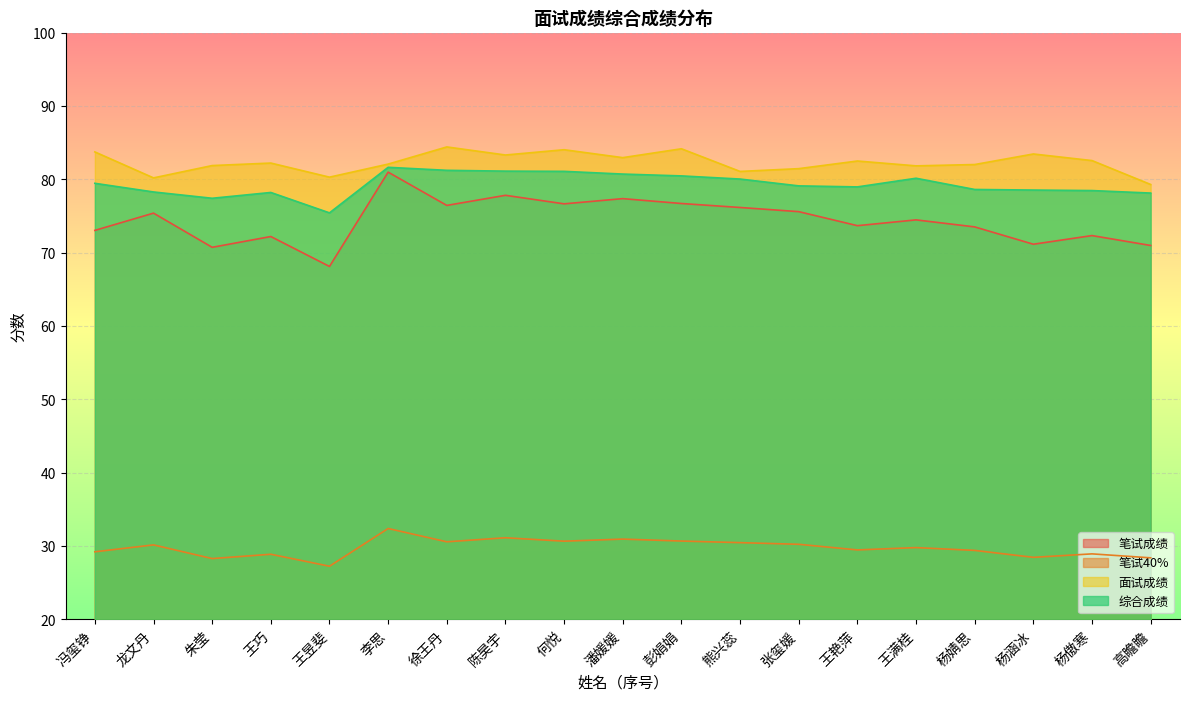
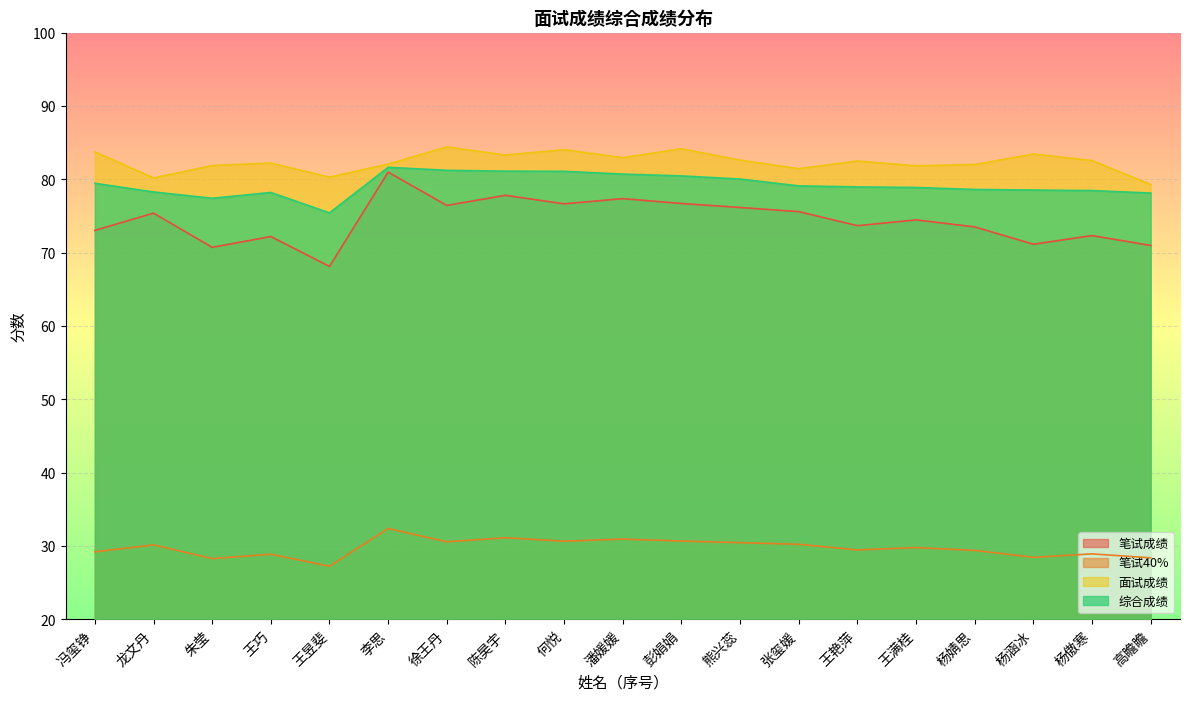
面试成绩, 熊兴蕊: 81 -> 83
综合成绩, 王满桂: 80 -> 79
